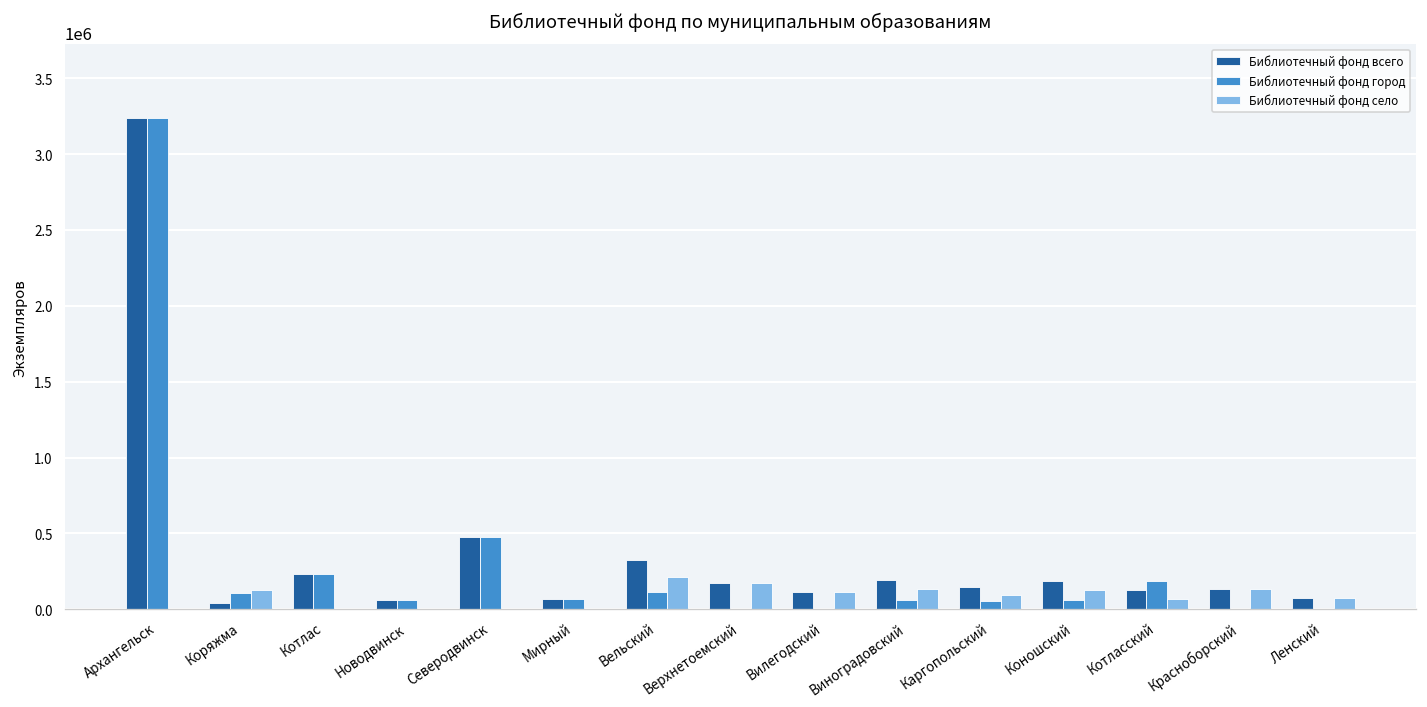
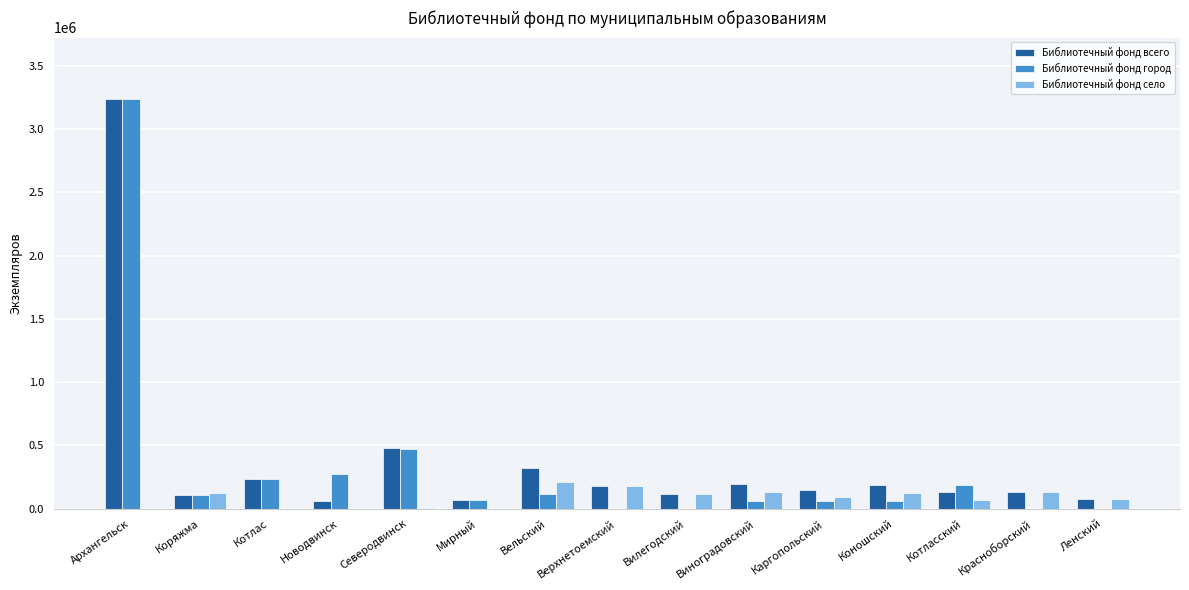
Библиотечный фонд всего, Коряжма: 40000 -> 110000
Библиотечный фонд город, Новодвинск: 60000 -> 280000
